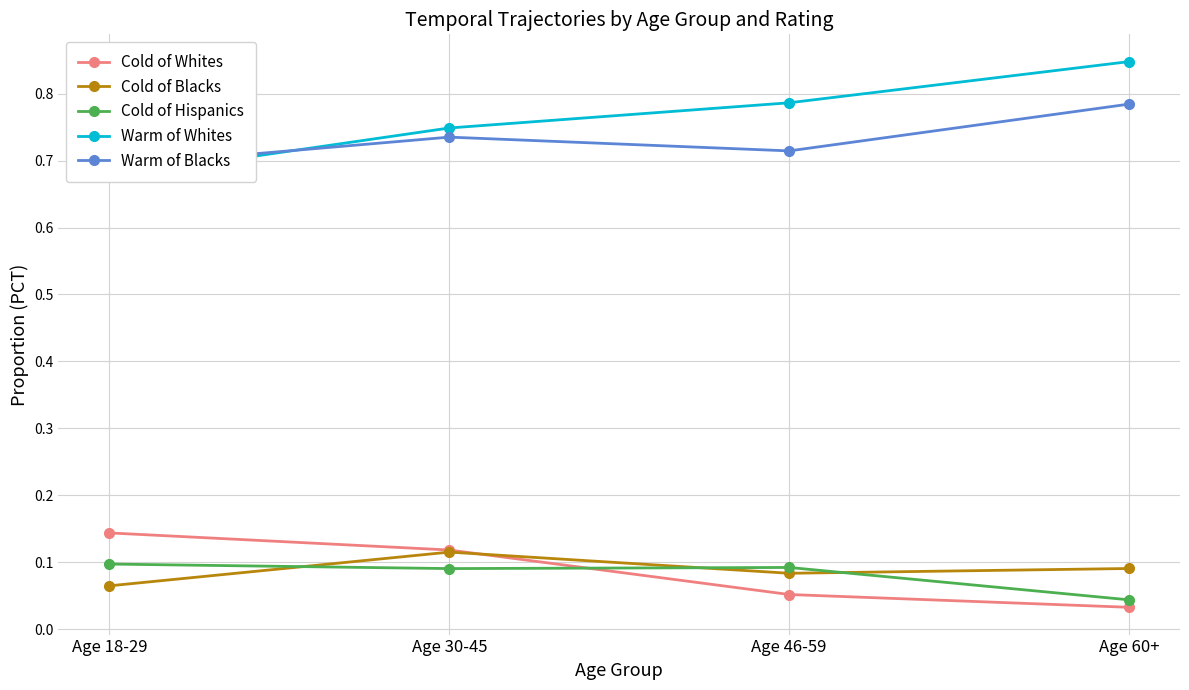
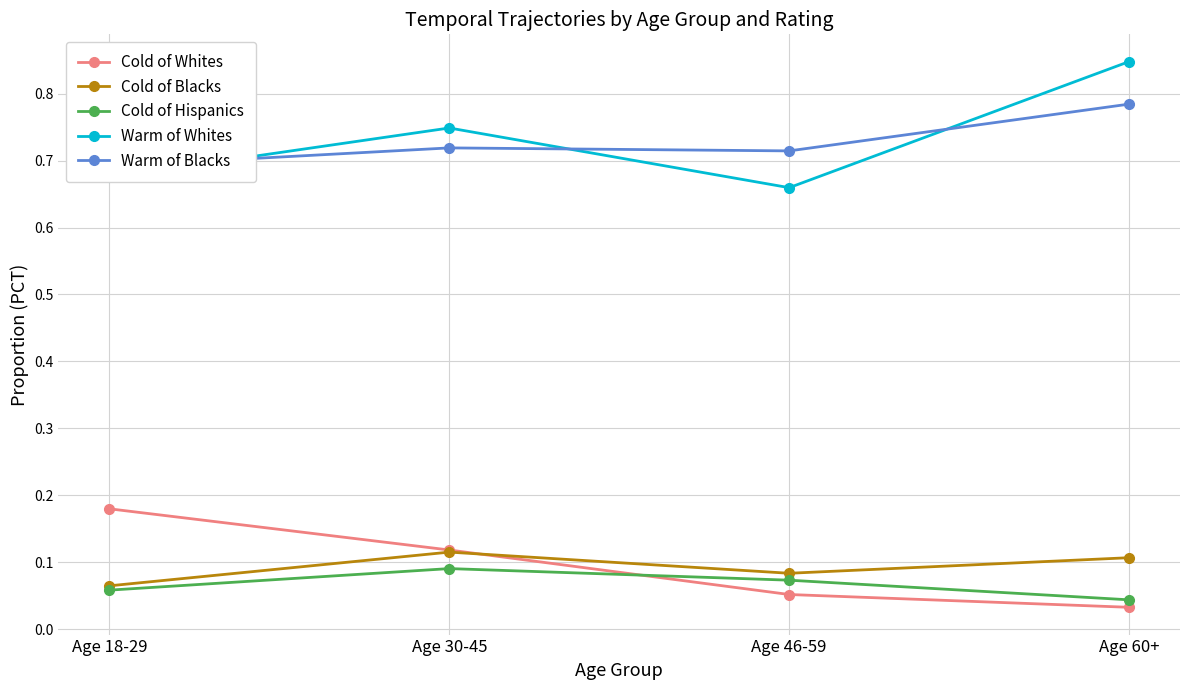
Cold of Whites, Age 18-29: 0.14 -> 0.18
Cold of Hispanics, Age 18-29: 0.10 -> 0.06
Warm of Blacks, Age 30-45: 0.74 -> 0.72
Cold of Hispanics, Age 46-59: 0.09 -> 0.07
Warm of Whites, Age 46-59: 0.79 -> 0.66
Cold of Blacks, Age 60+: 0.09 -> 0.11
